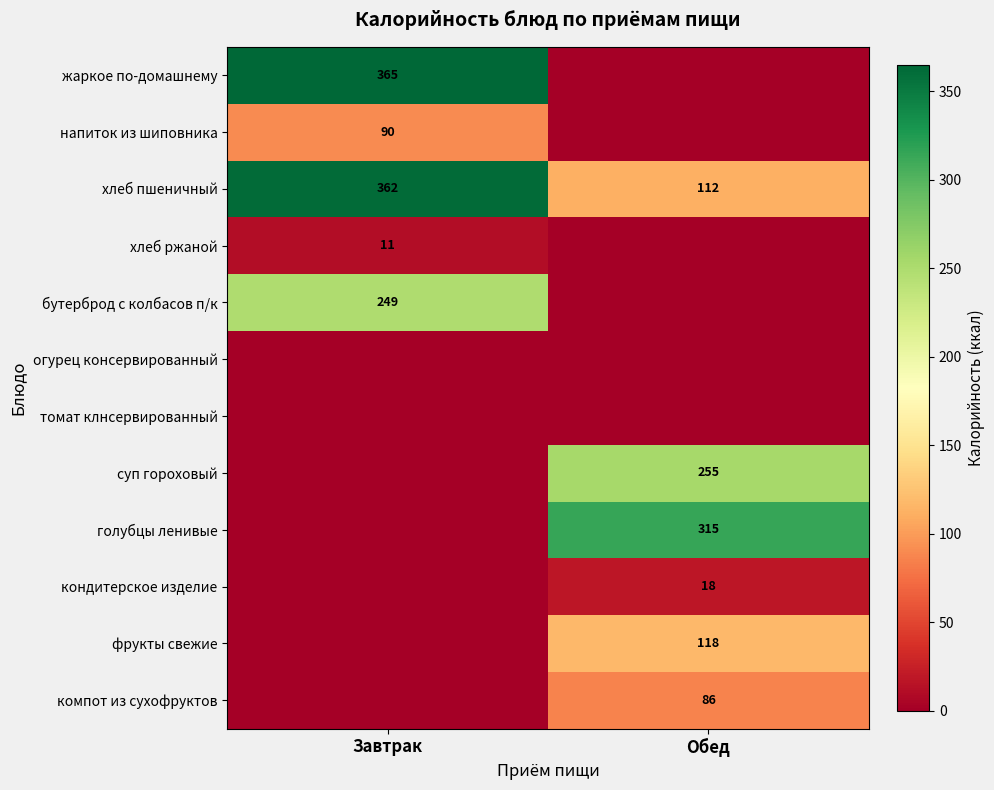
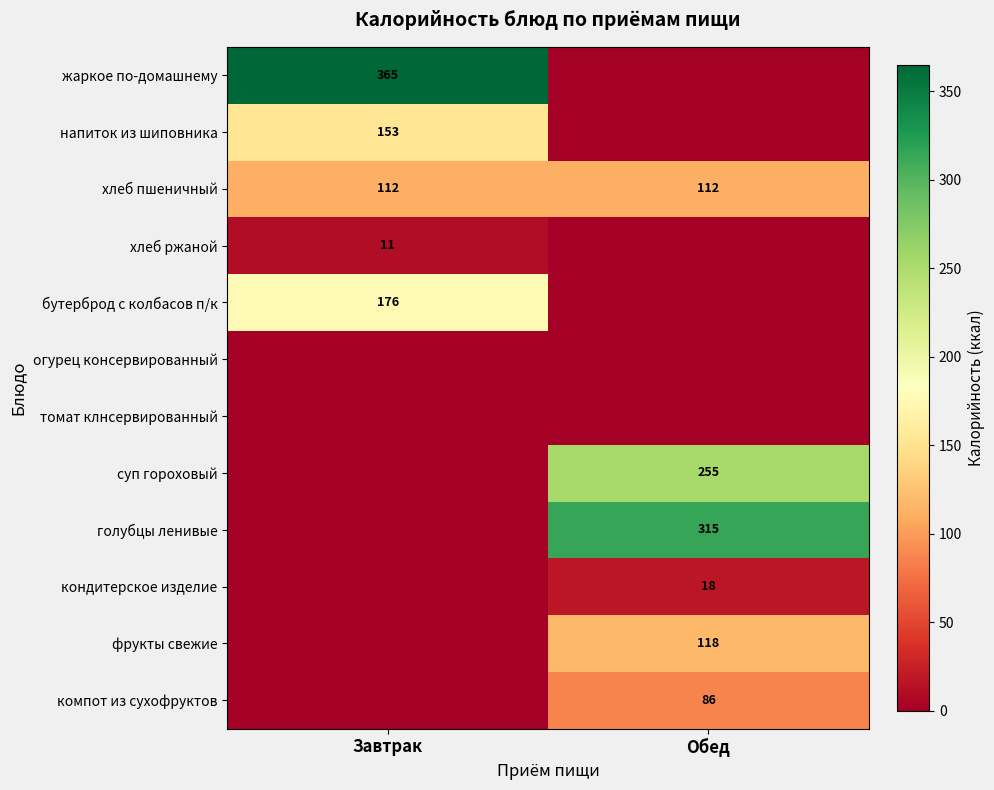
напиток из шиповника, Завтрак: 90 -> 153
хлеб пшеничный, Завтрак: 362 -> 112
бутерброд с колбасов п/к, Завтрак: 249 -> 176
